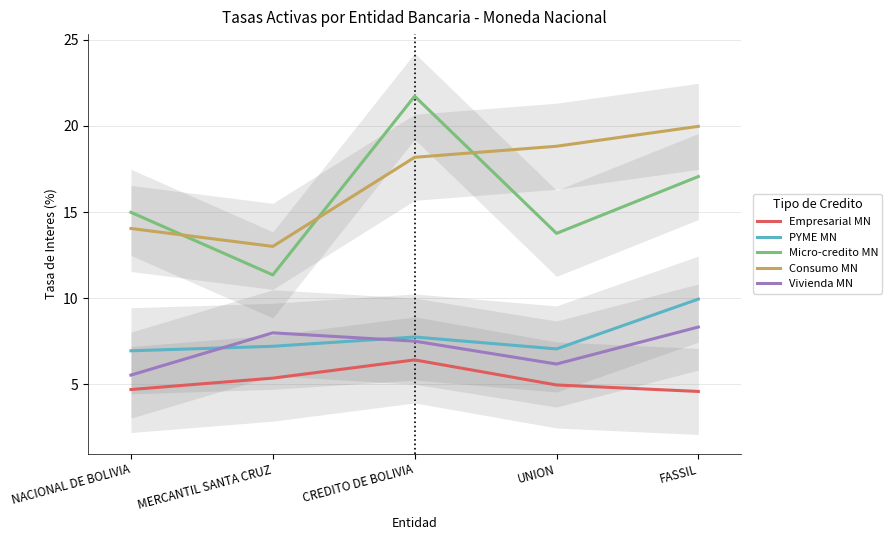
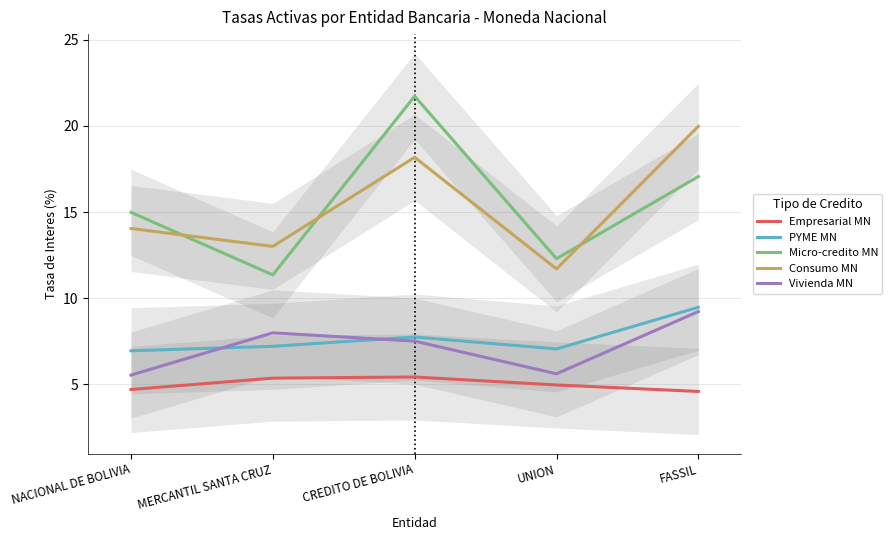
Empresarial MN, CREDITO DE BOLIVIA: 6.4 -> 5.4
Micro-credito MN, UNION: 13.8 -> 12.3
Consumo MN, UNION: 18.8 -> 11.7
Vivienda MN, UNION: 6.2 -> 5.6
PYME MN, FASSIL: 9.9 -> 9.5
Vivienda MN, FASSIL: 8.3 -> 9.2
